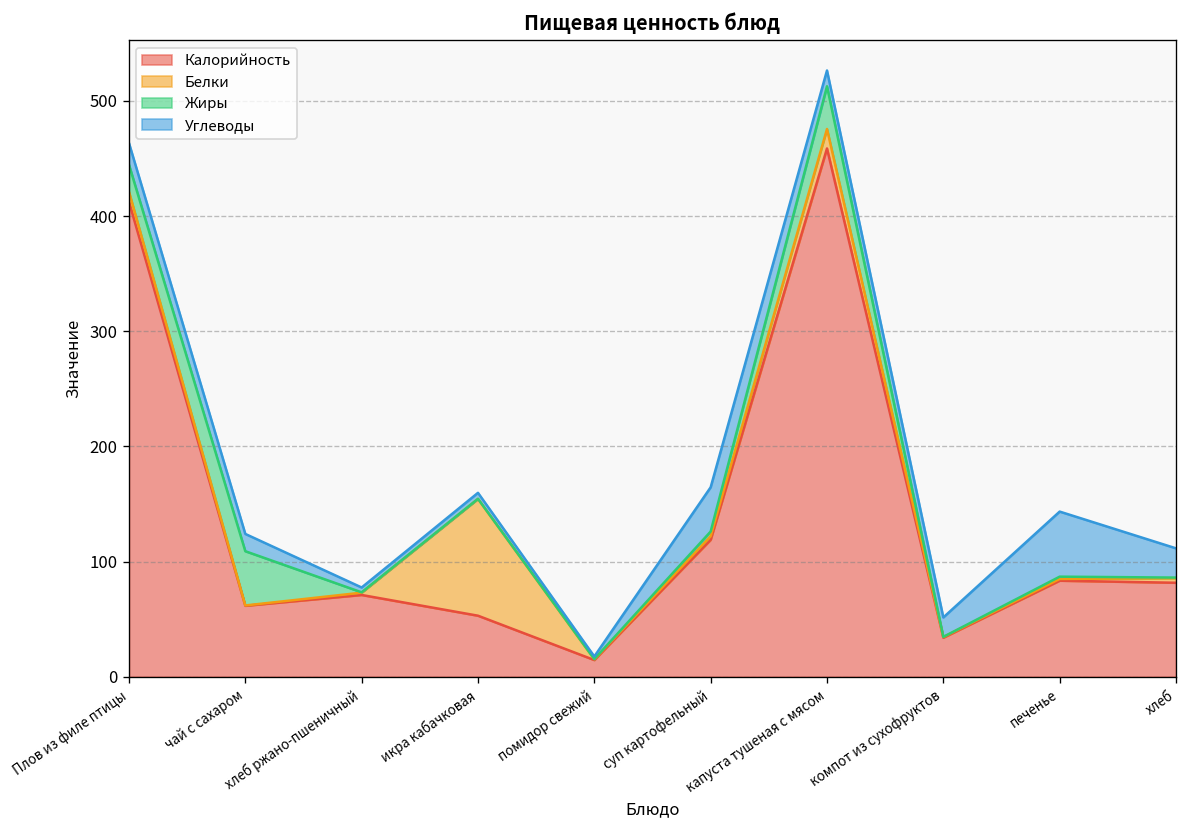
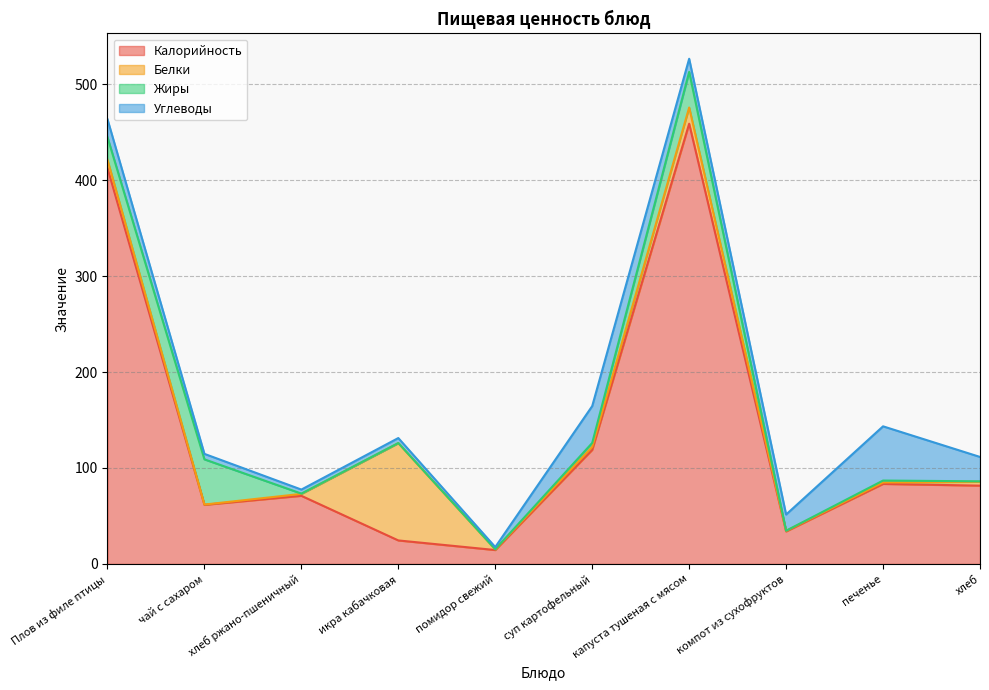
Углеводы, чай с сахаром: 20 -> 10
Калорийность, икра кабачковая: 50 -> 20
